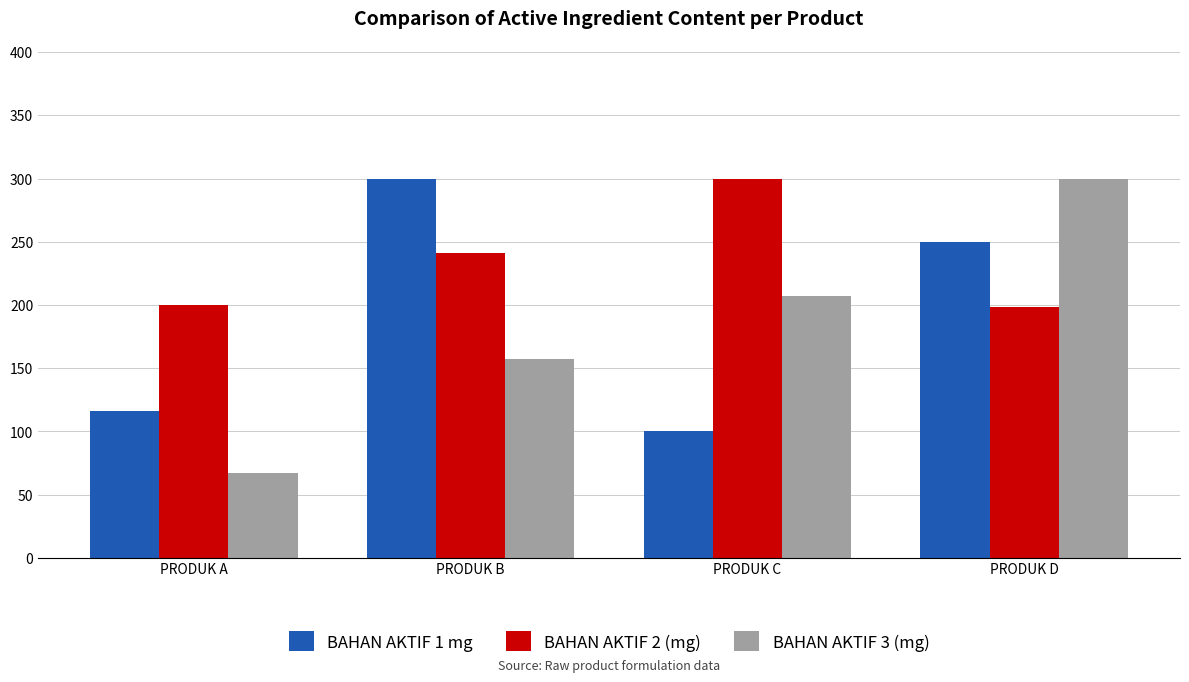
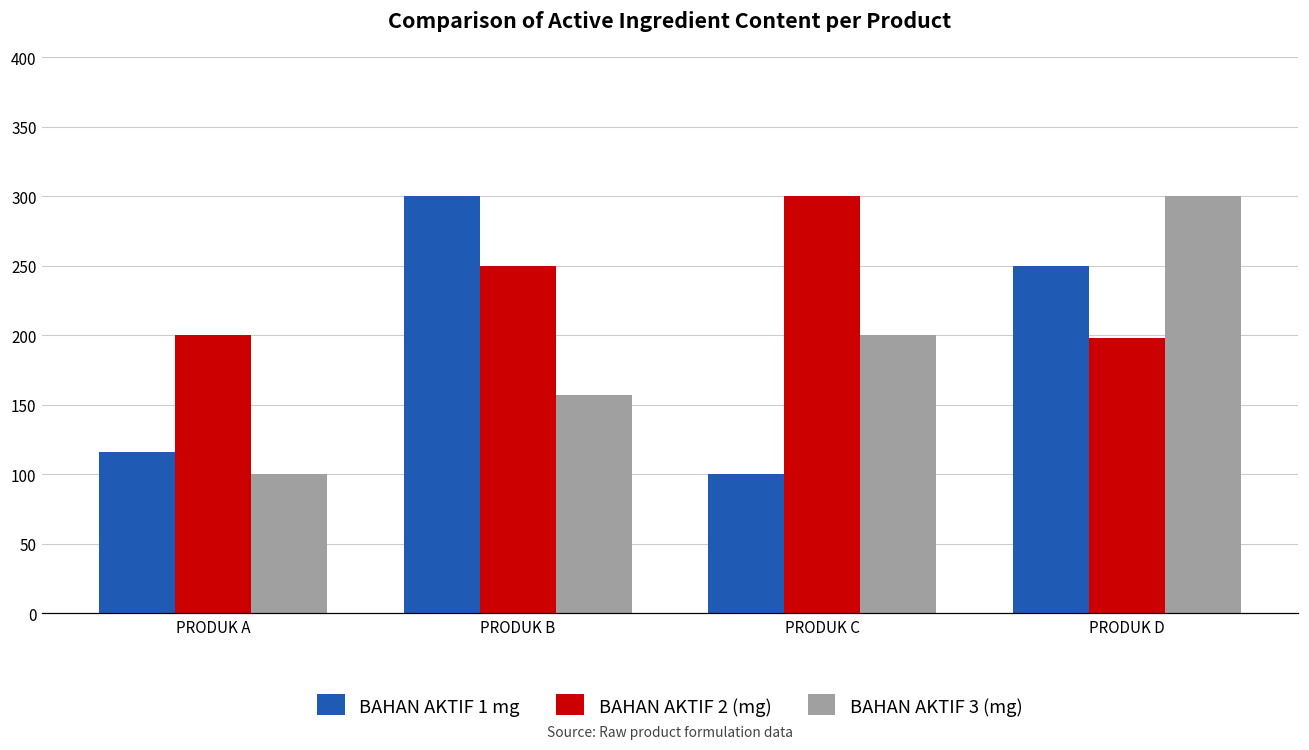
BAHAN AKTIF 3 (mg), PRODUK A: 67 -> 100
BAHAN AKTIF 2 (mg), PRODUK B: 241 -> 250
BAHAN AKTIF 3 (mg), PRODUK C: 207 -> 200
